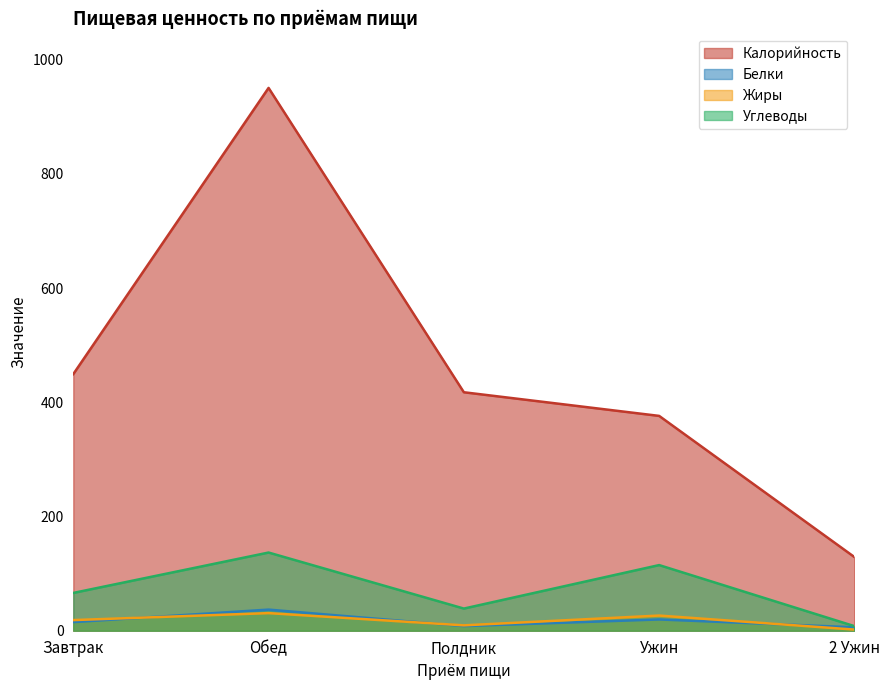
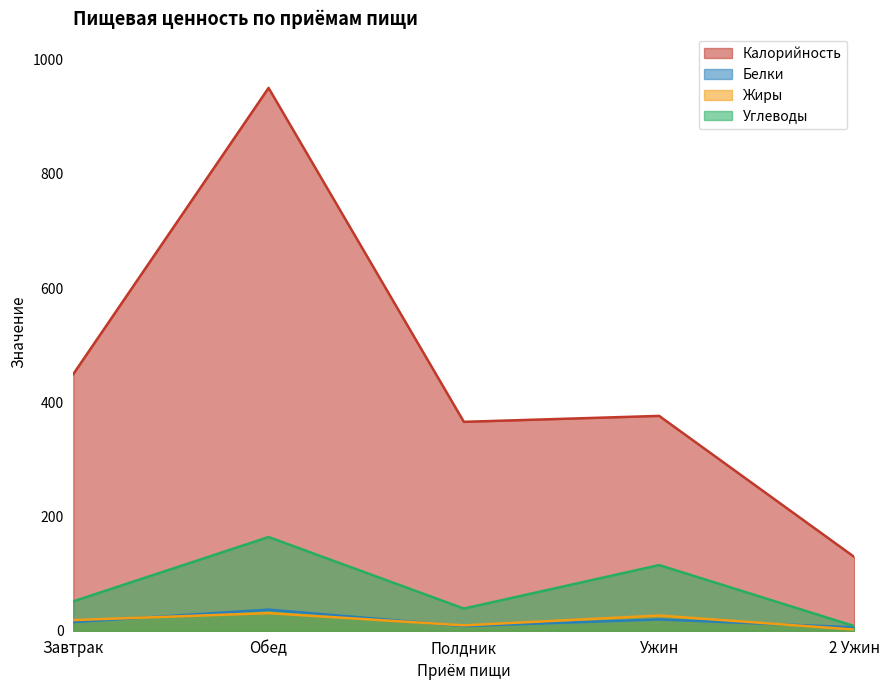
Углеводы, Завтрак: 70 -> 50
Углеводы, Обед: 140 -> 160
Калорийность, Полдник: 420 -> 370
